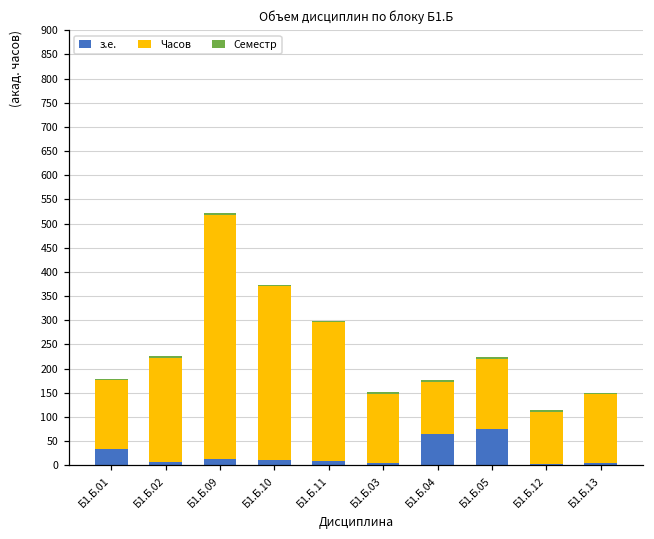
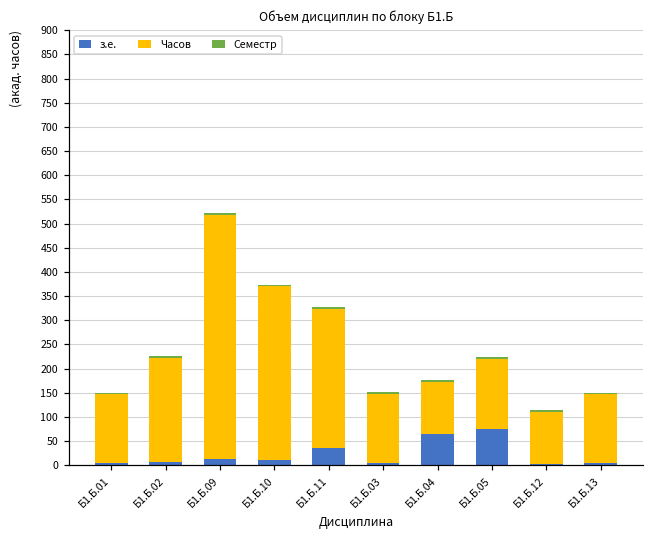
з.е., Б1.Б.01: 30 -> 0
з.е., Б1.Б.11: 10 -> 40
